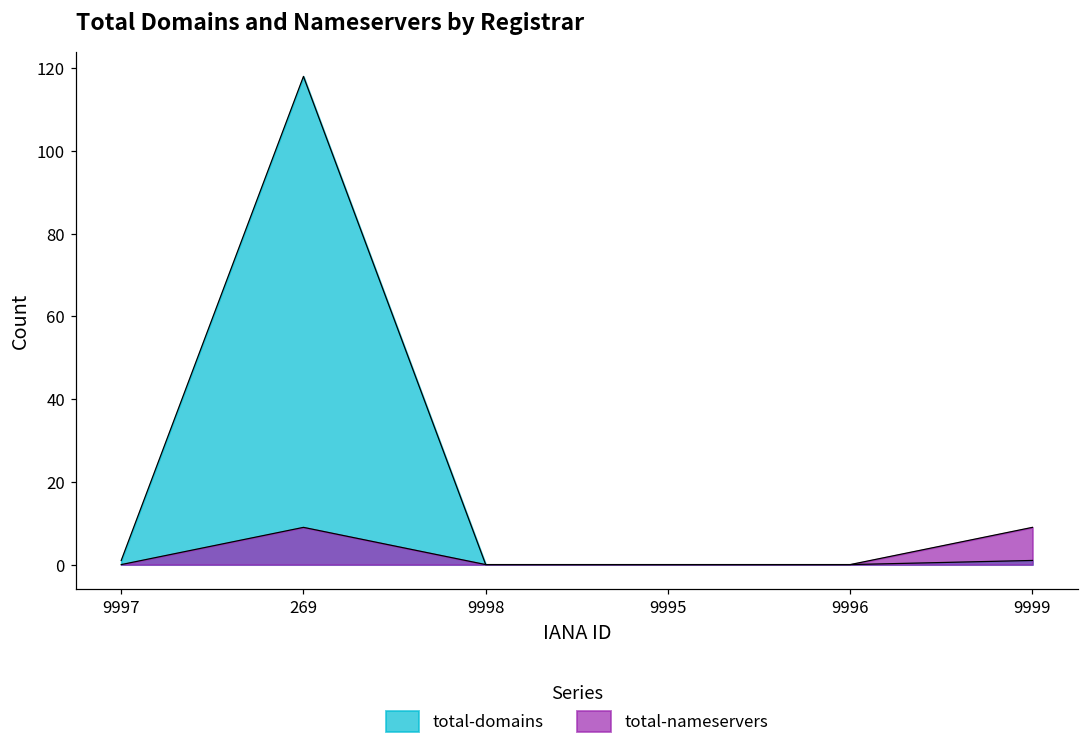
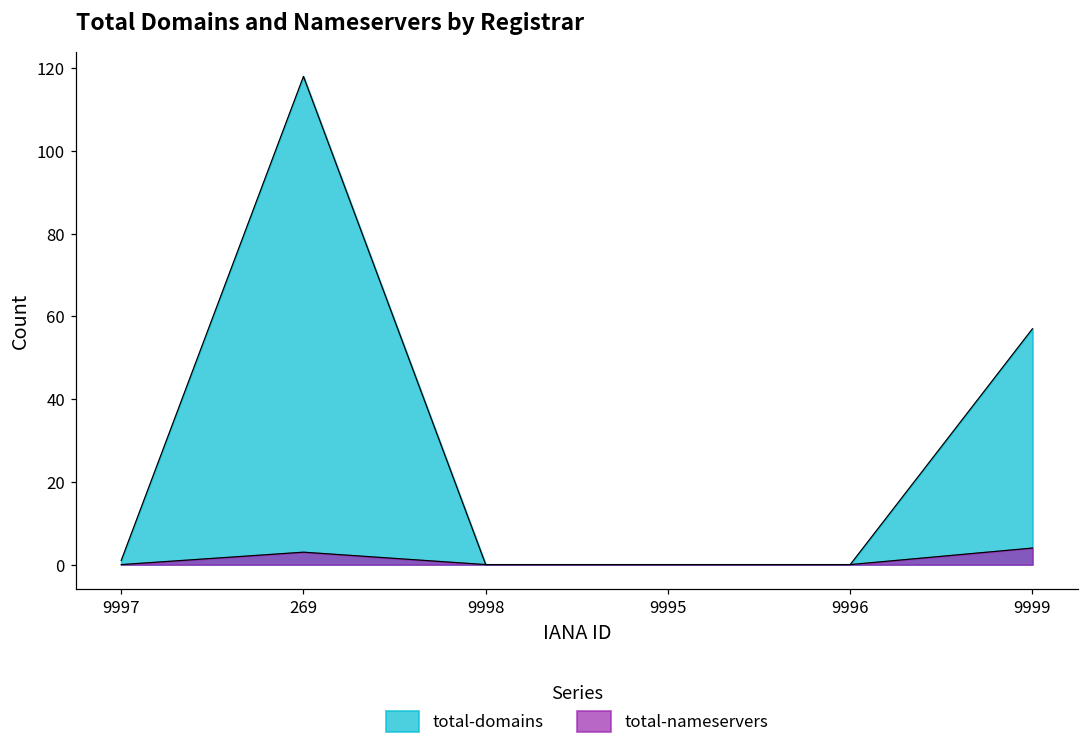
total-nameservers, 269: 9 -> 3
total-domains, 9999: 1 -> 57
total-nameservers, 9999: 9 -> 4
